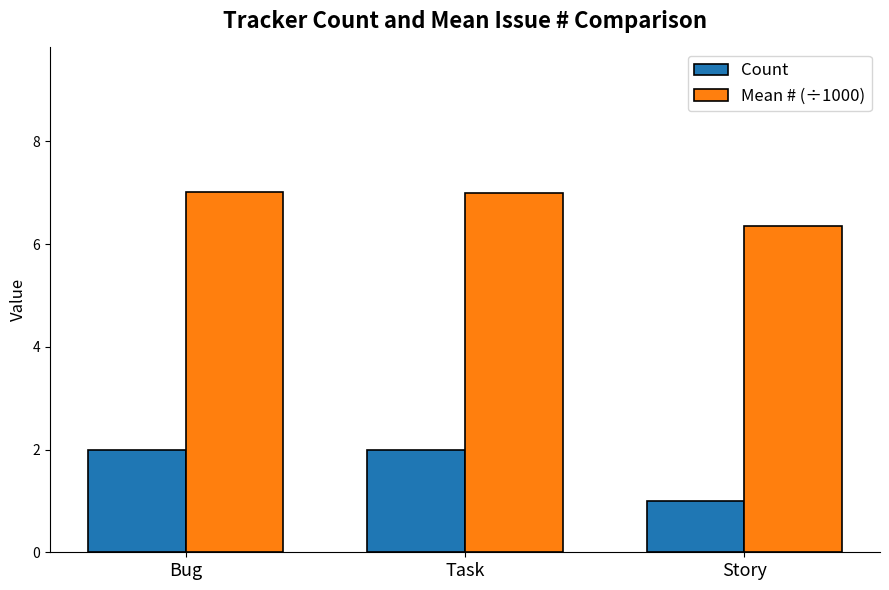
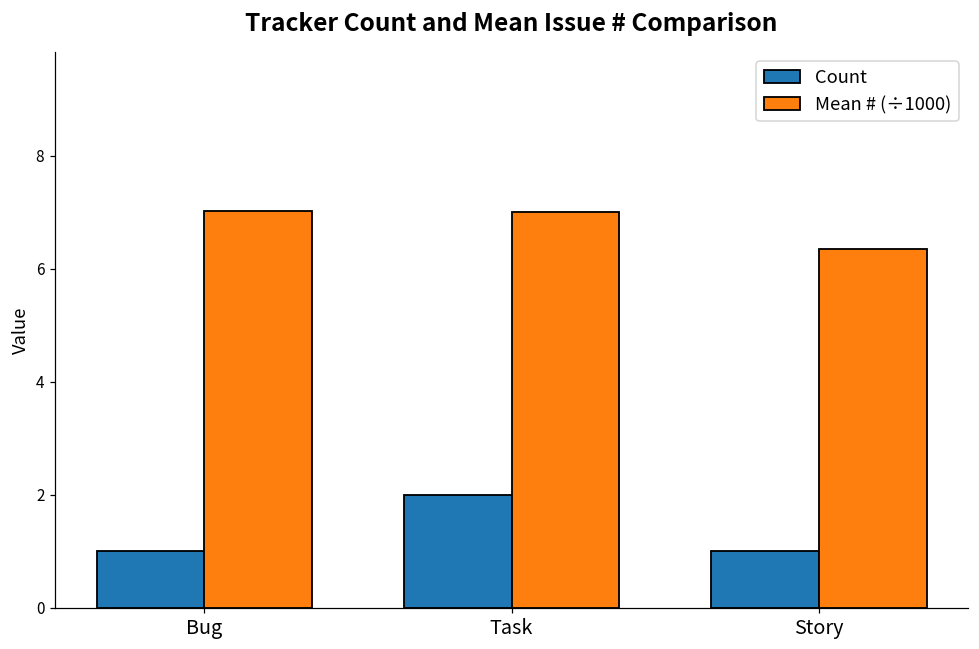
Count, Bug: 2 -> 1
